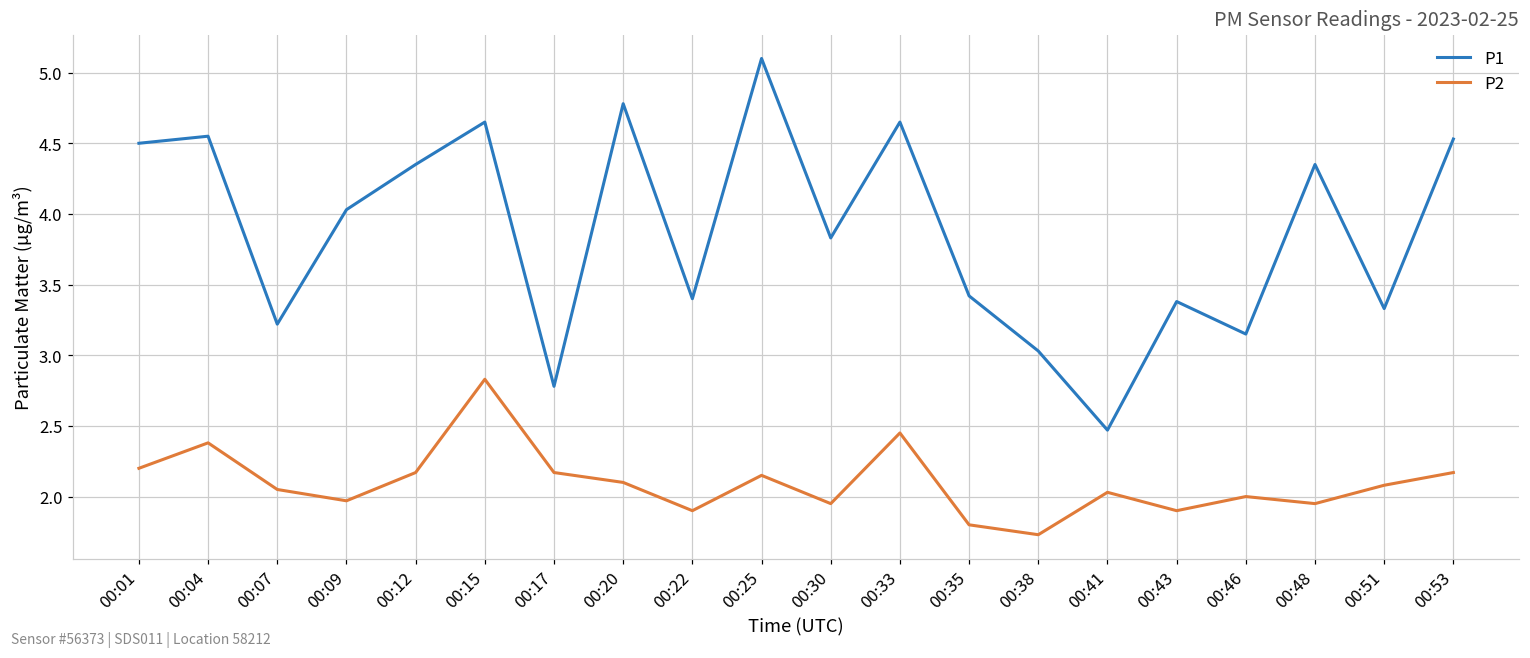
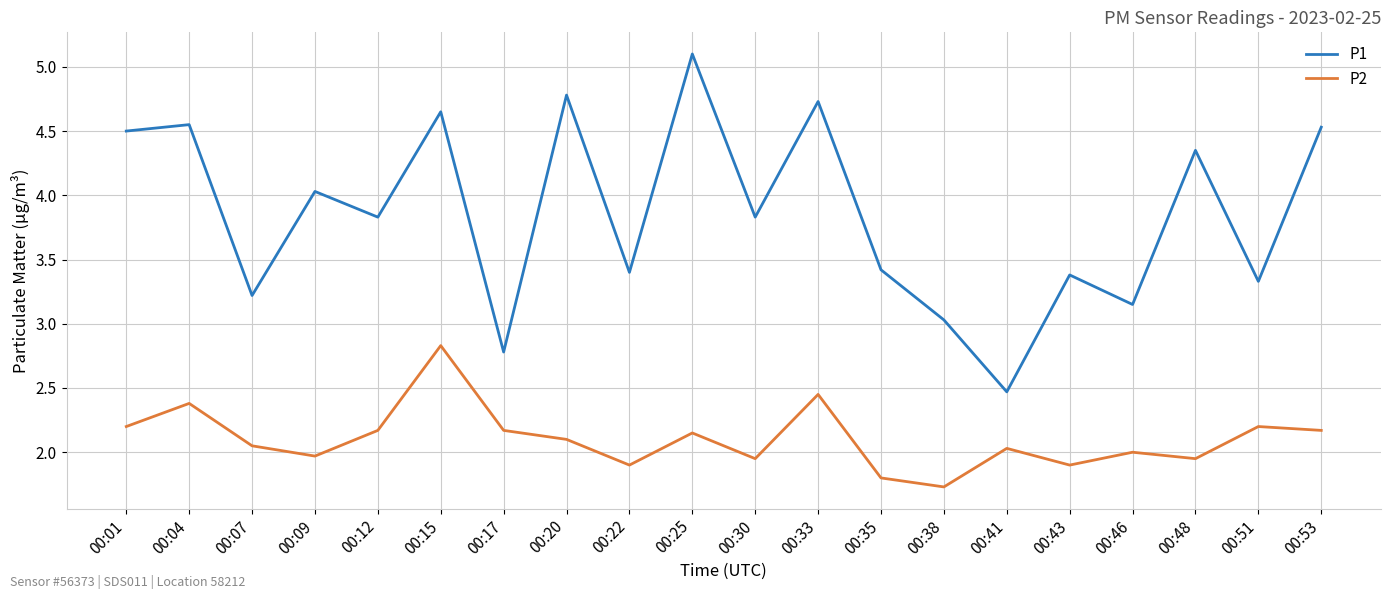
P1, 00:12: 4.35 -> 3.83
P1, 00:33: 4.65 -> 4.73
P2, 00:51: 2.08 -> 2.20
